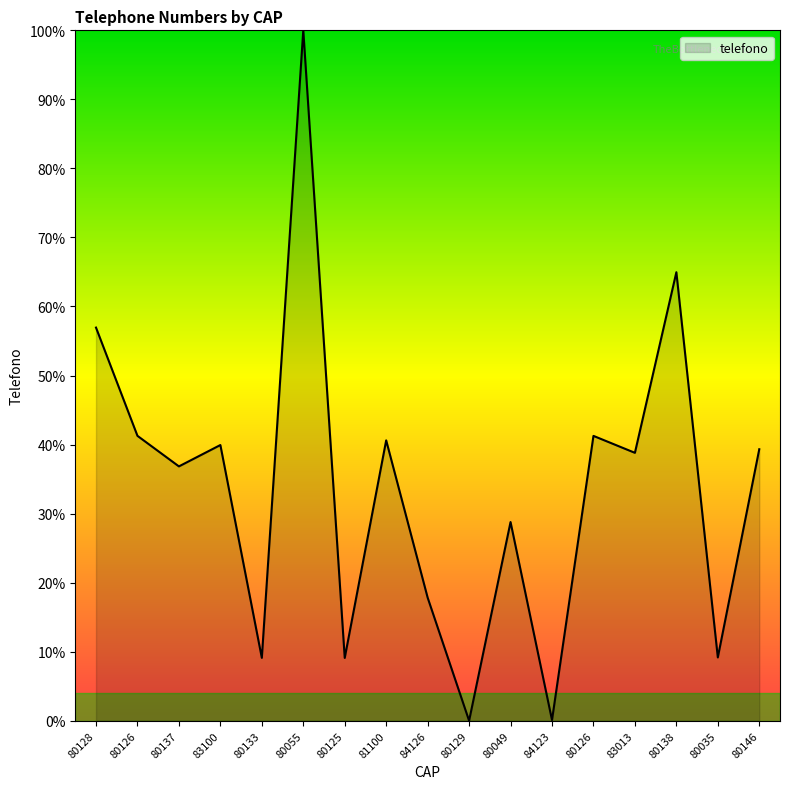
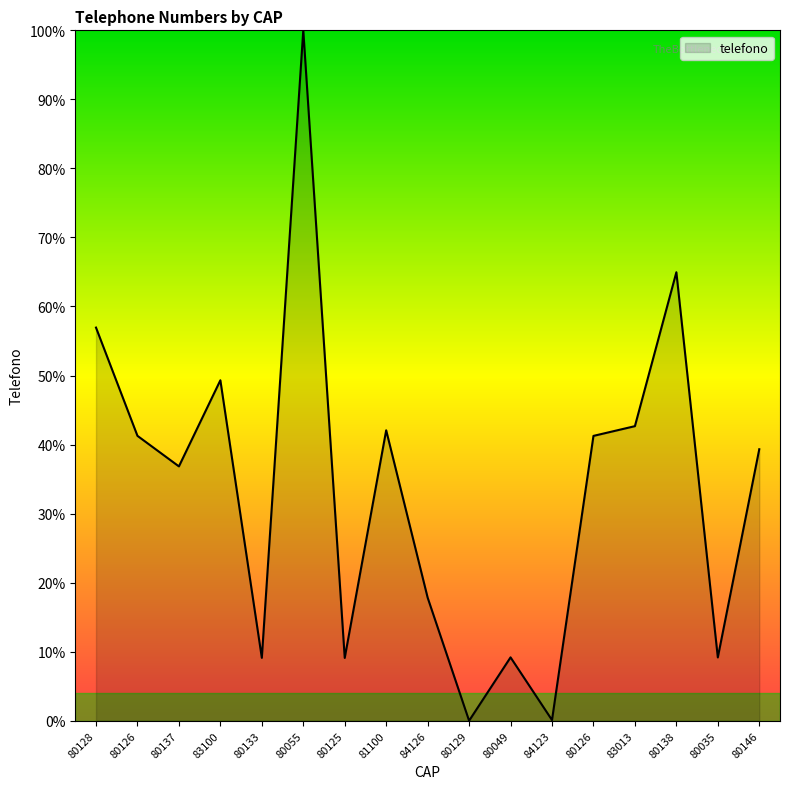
83100: 40% -> 49%
81100: 41% -> 42%
80049: 29% -> 9%
83013: 39% -> 43%
